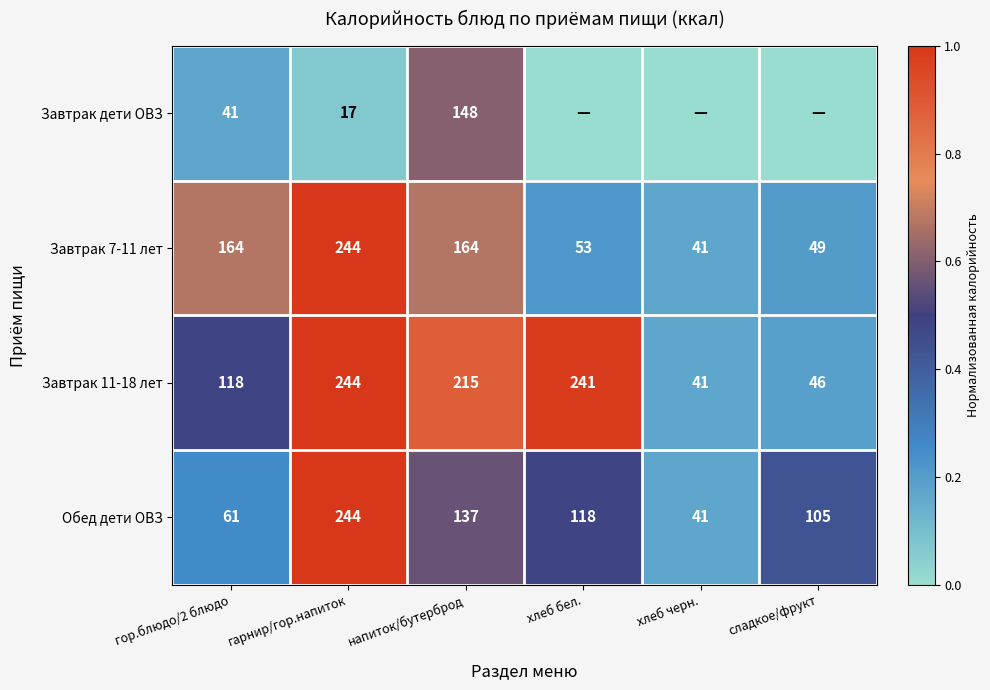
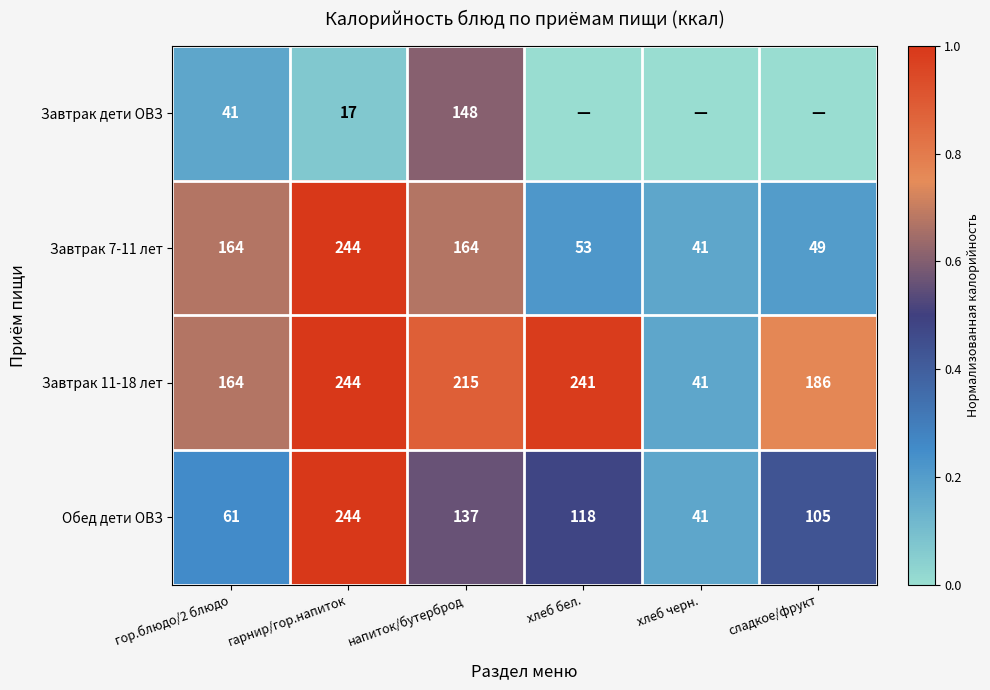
Завтрак 11-18 лет, гор.блюдо/2 блюдо: 118 -> 164
Завтрак 11-18 лет, сладкое/фрукт: 46 -> 186
